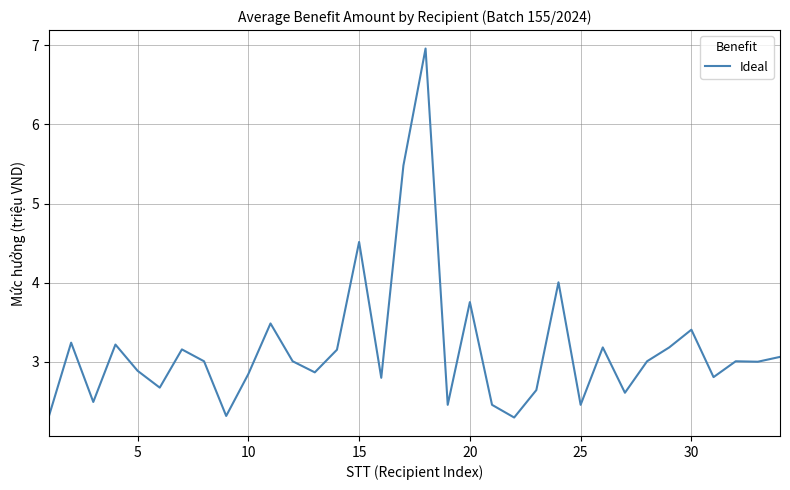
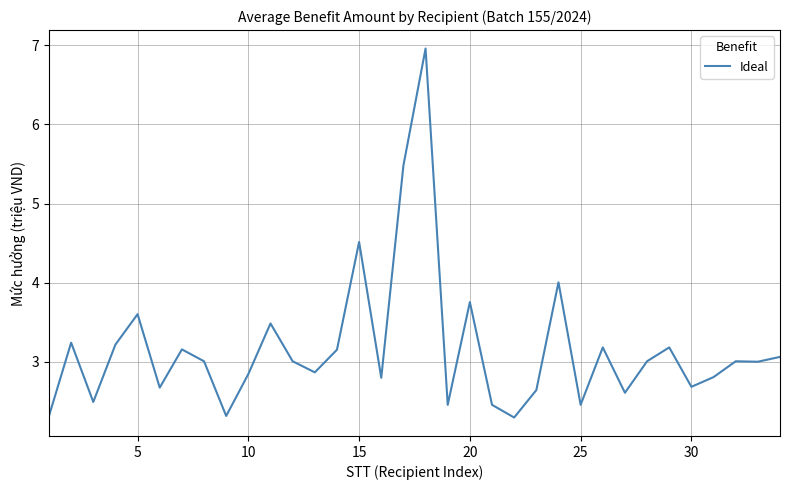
5: 2.9 -> 3.6
30: 3.4 -> 2.7
